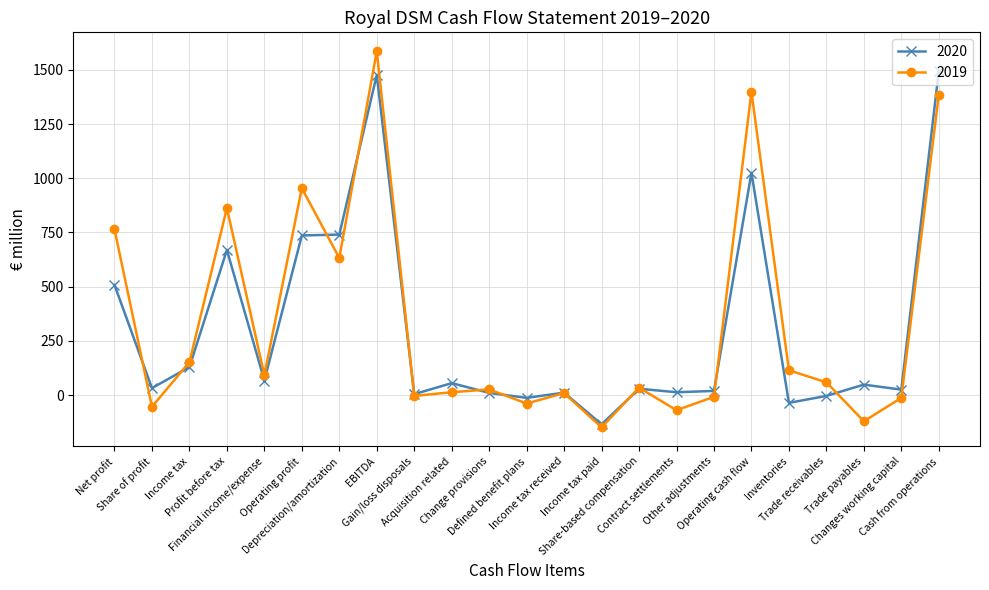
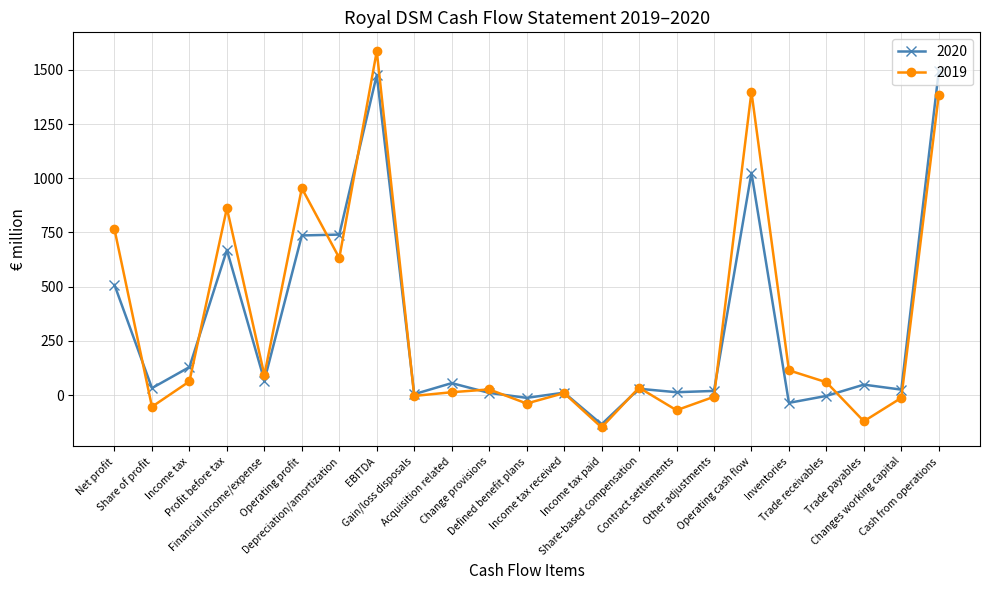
2019, Income tax: 150 -> 60
